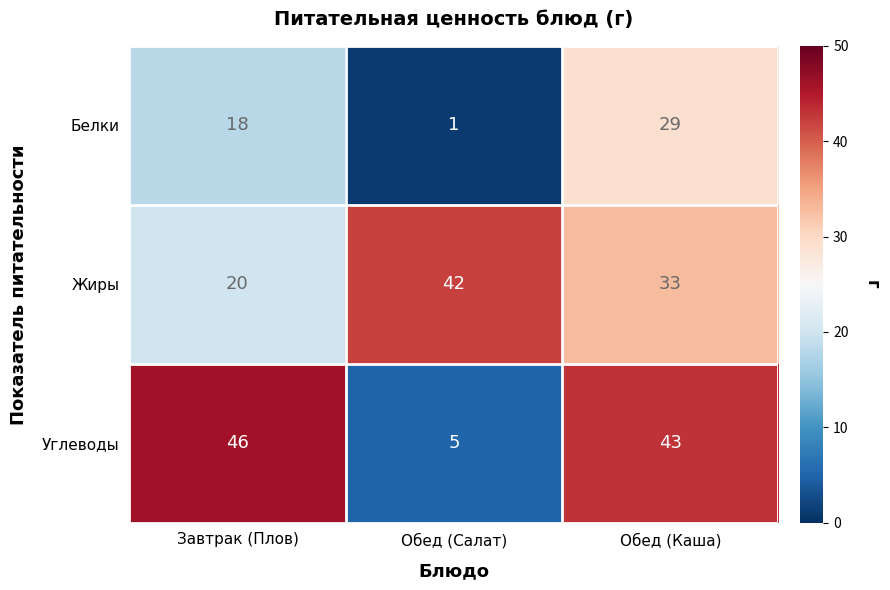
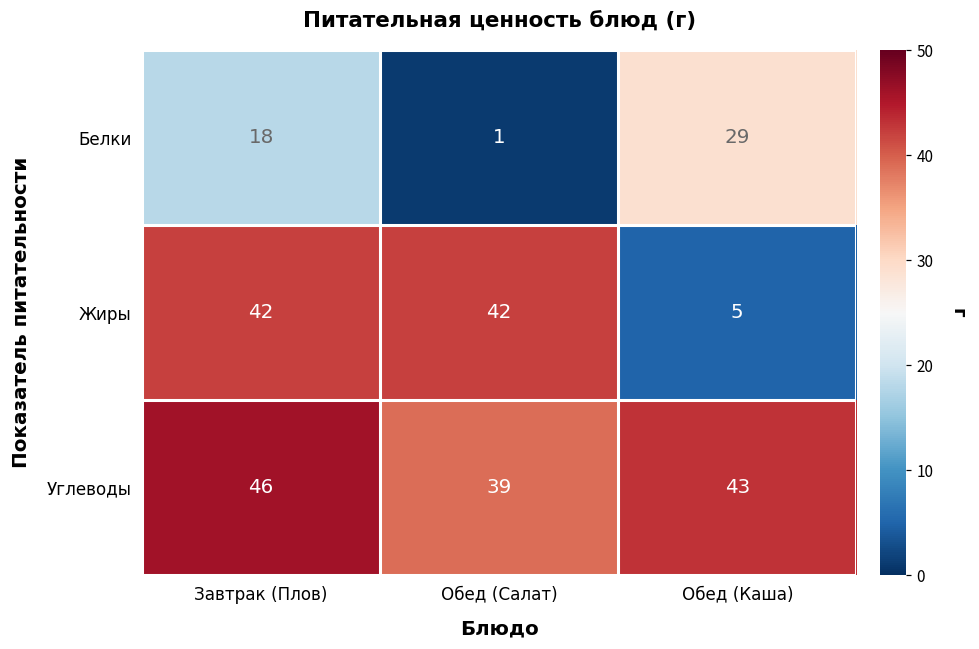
Жиры, Завтрак (Плов): 20 -> 42
Жиры, Обед (Каша): 33 -> 5
Углеводы, Обед (Салат): 5 -> 39
